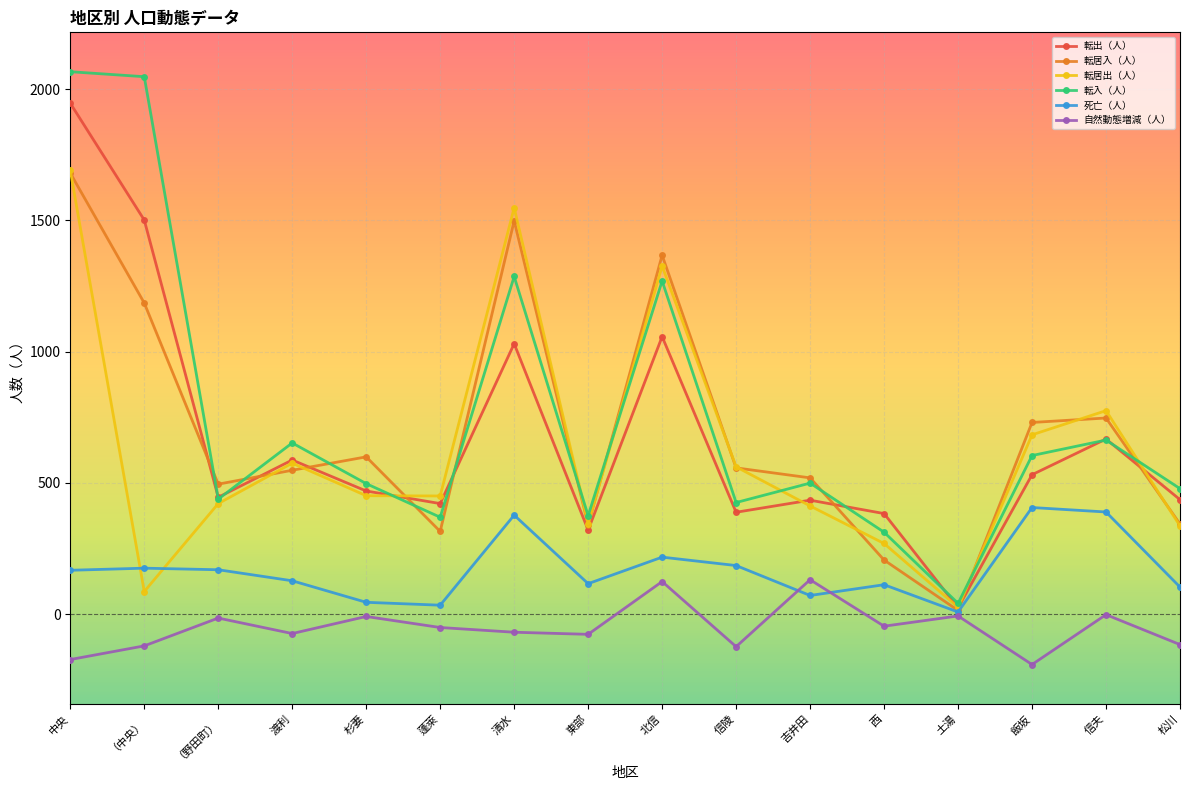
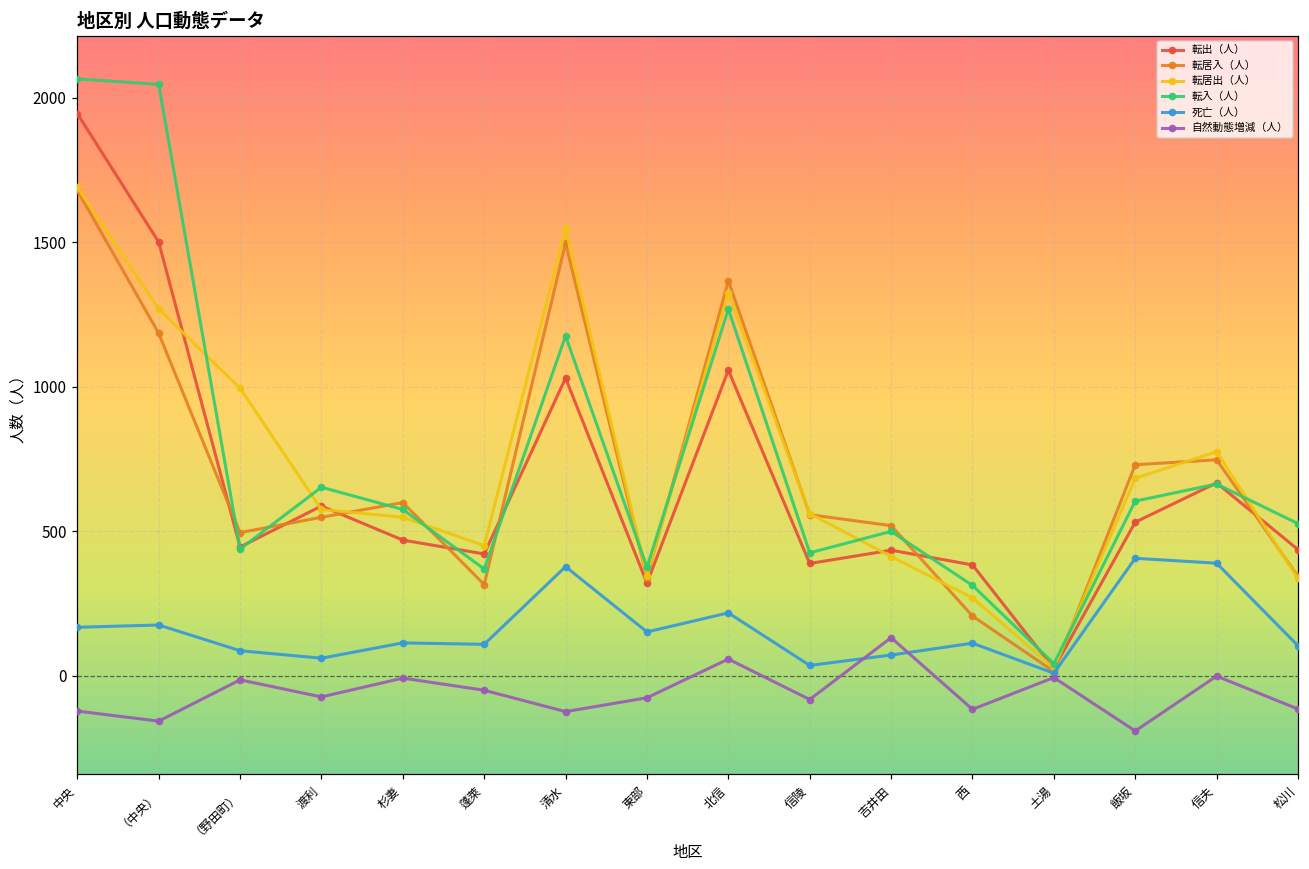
自然動態増減（人）, 中央: -170 -> -120
転居出（人）, （中央）: 90 -> 1270
自然動態増減（人）, （中央）: -120 -> -160
転居出（人）, （野田町）: 420 -> 1000
死亡（人）, （野田町）: 170 -> 90
死亡（人）, 渡利: 130 -> 60
転居出（人）, 杉妻: 450 -> 550
転入（人）, 杉妻: 500 -> 580
死亡（人）, 杉妻: 50 -> 110
死亡（人）, 蓬萊: 30 -> 110
転入（人）, 清水: 1290 -> 1180
自然動態増減（人）, 清水: -70 -> -130
死亡（人）, 東部: 120 -> 150
自然動態増減（人）, 北信: 120 -> 60
死亡（人）, 信陵: 190 -> 40
自然動態増減（人）, 信陵: -120 -> -80
自然動態増減（人）, 西: -50 -> -120
転入（人）, 松川: 480 -> 530
